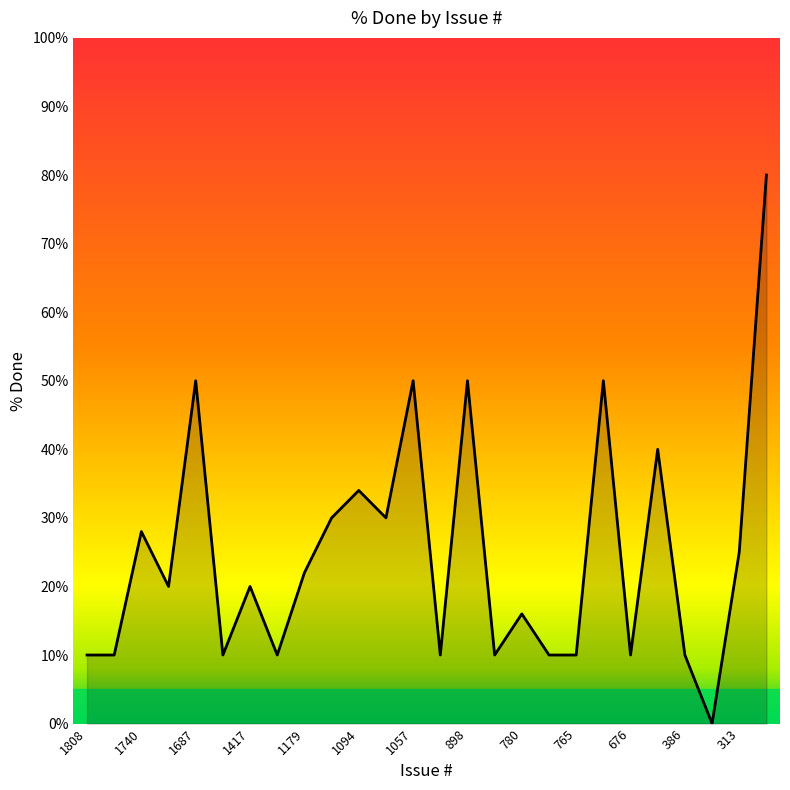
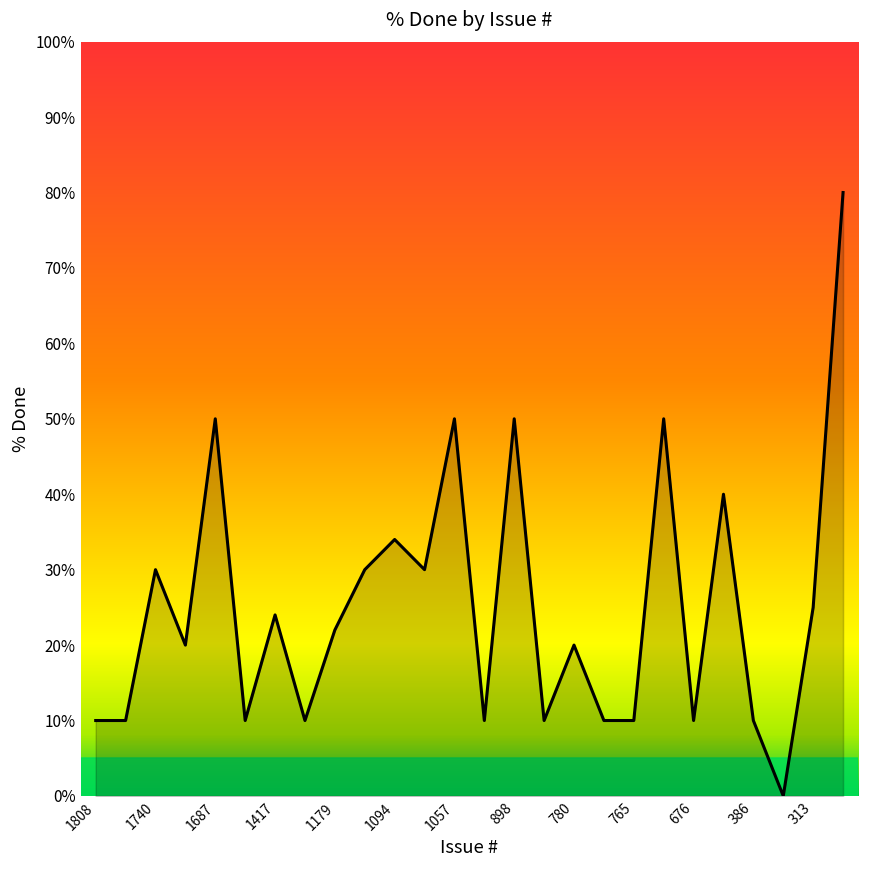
1740: 28% -> 30%
1417: 20% -> 24%
780: 16% -> 20%
